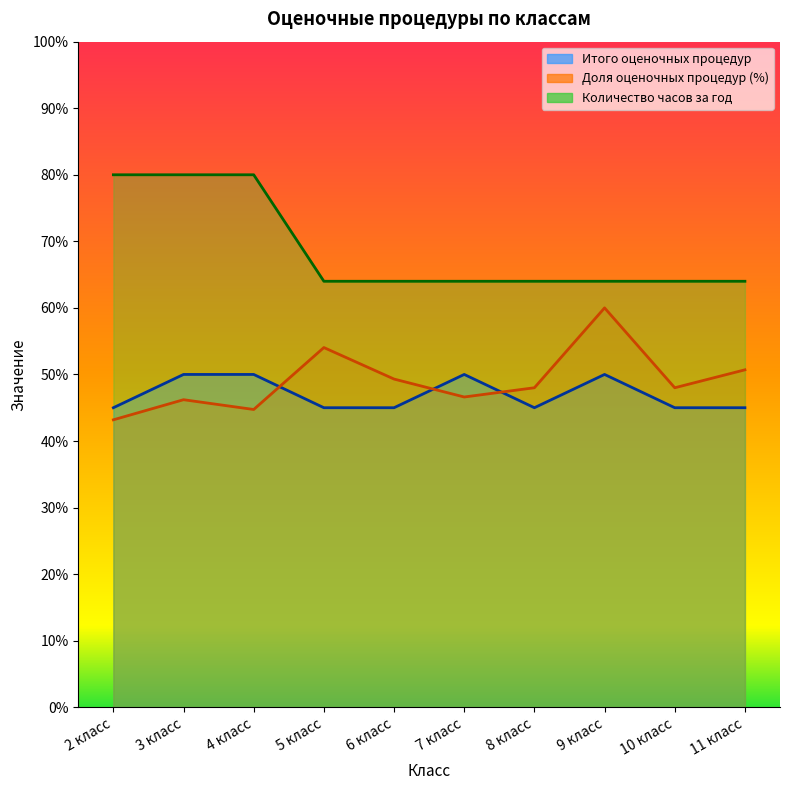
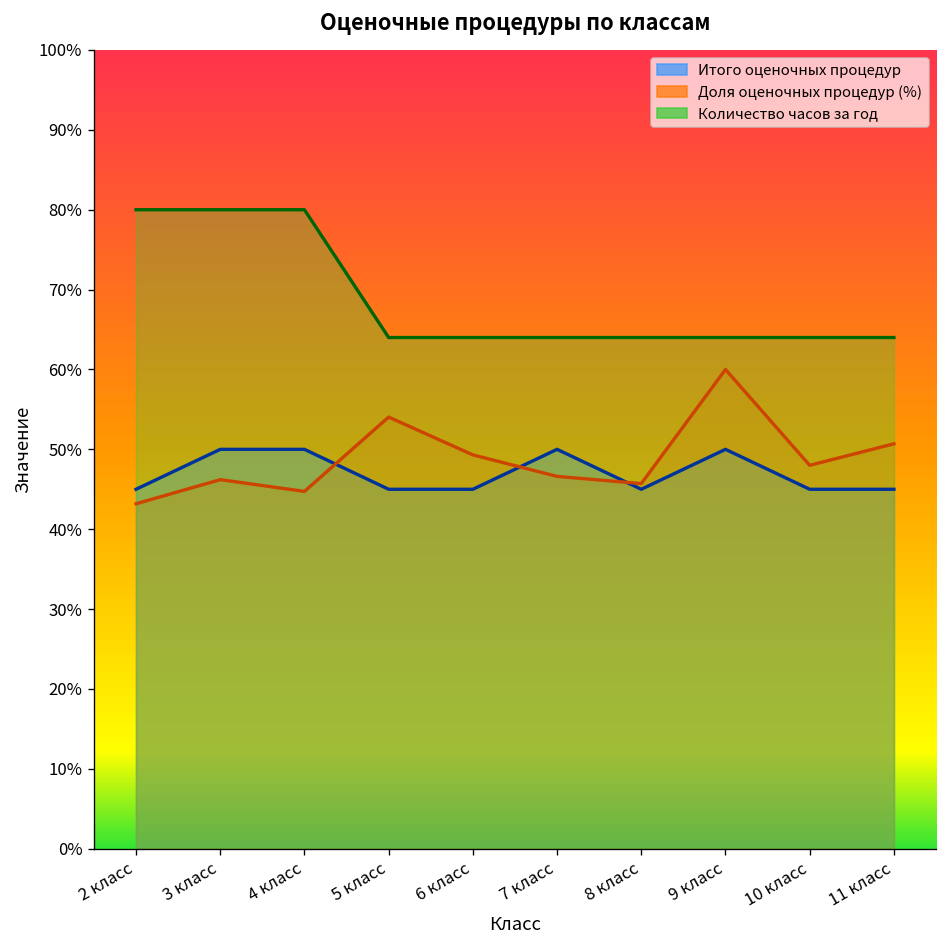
Доля оценочных процедур (%), 8 класс: 48% -> 46%
